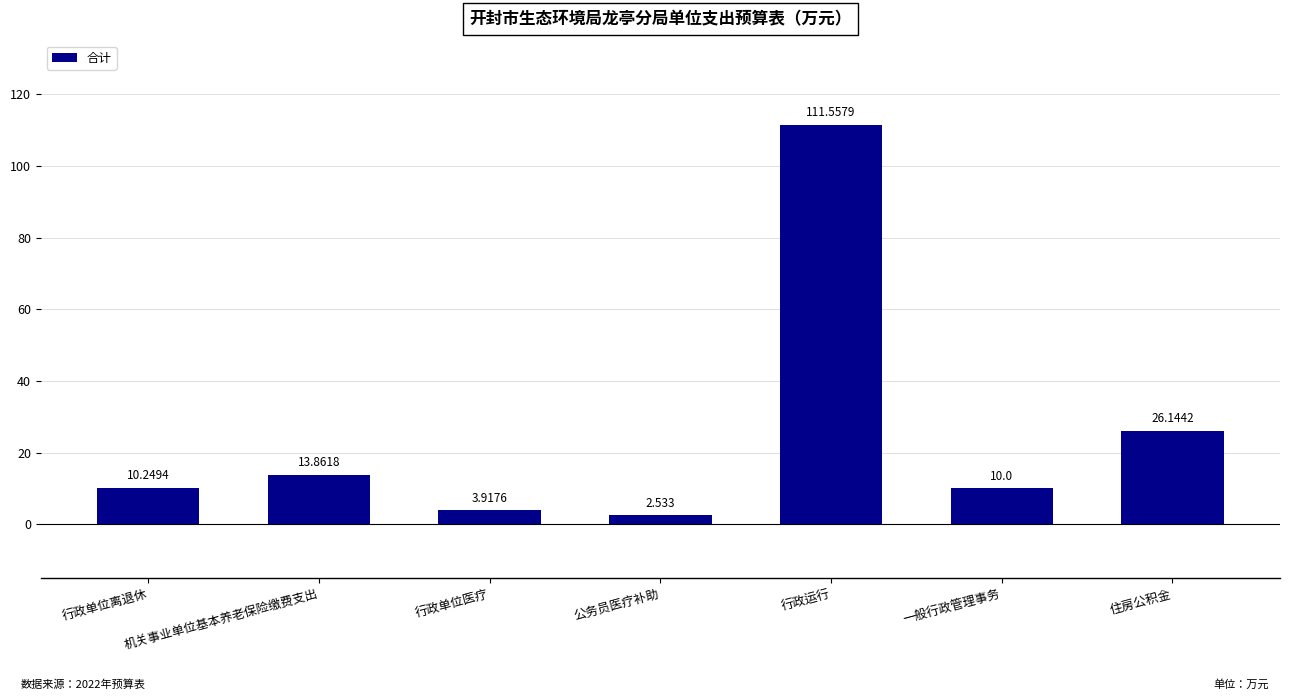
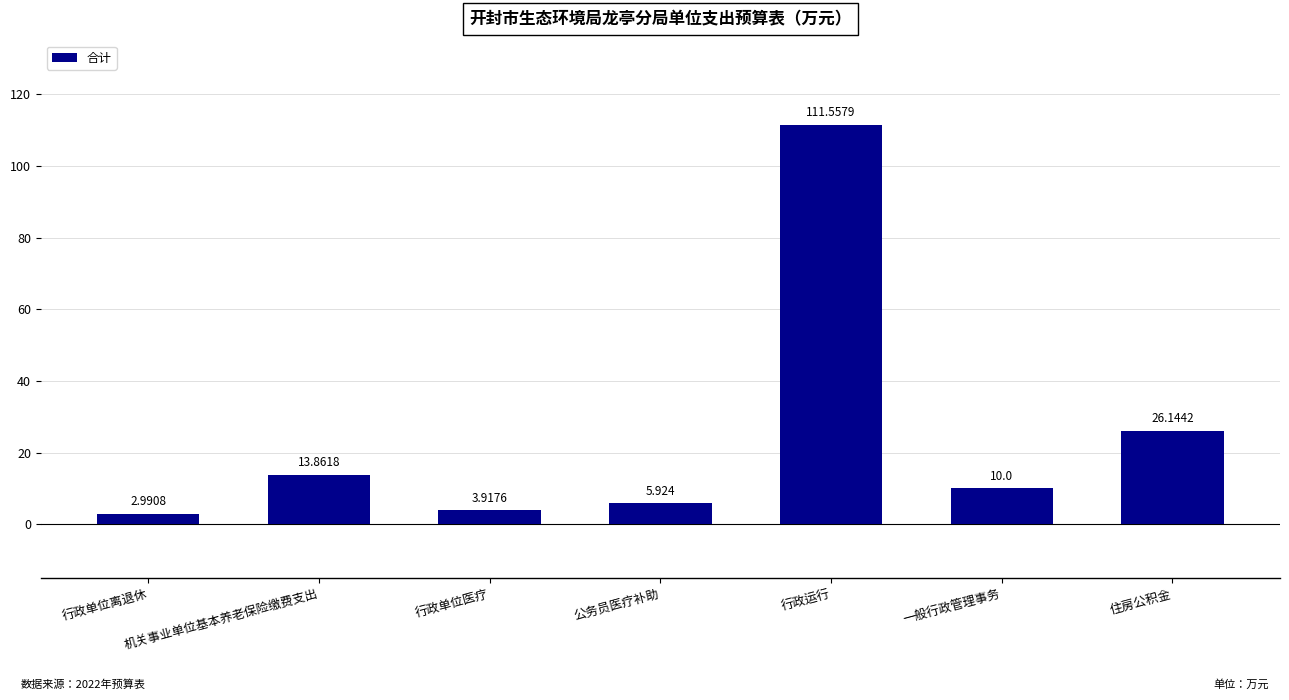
行政单位离退休: 10.2494 -> 2.9908
公务员医疗补助: 2.533 -> 5.924
